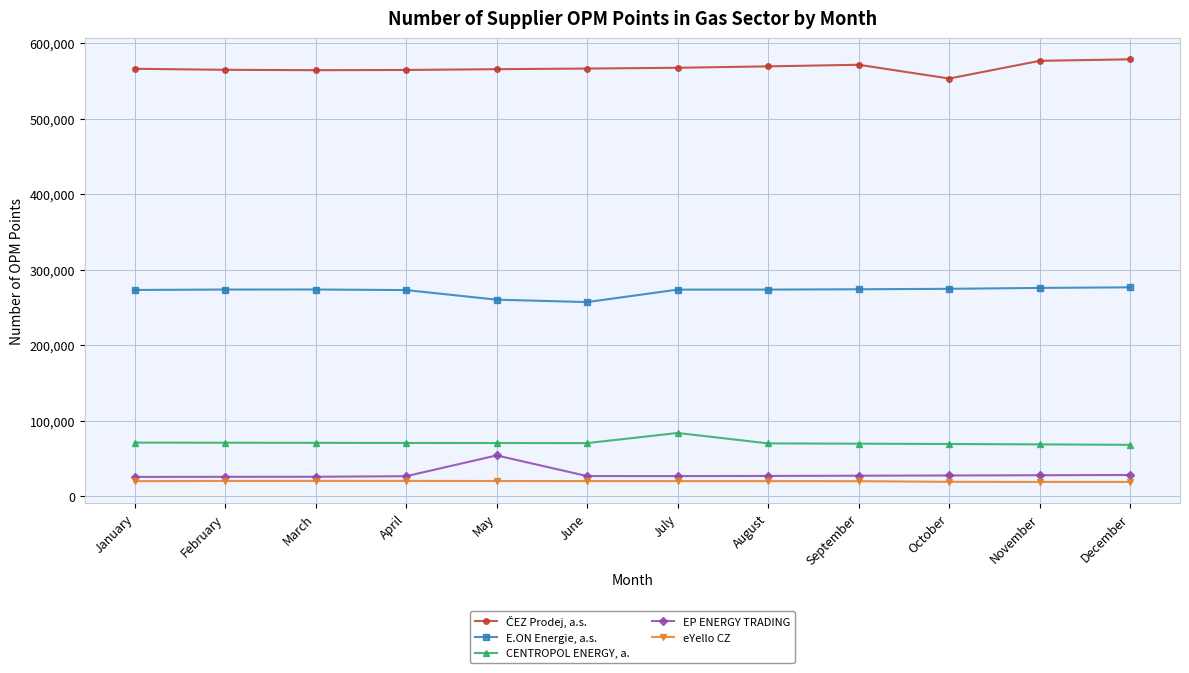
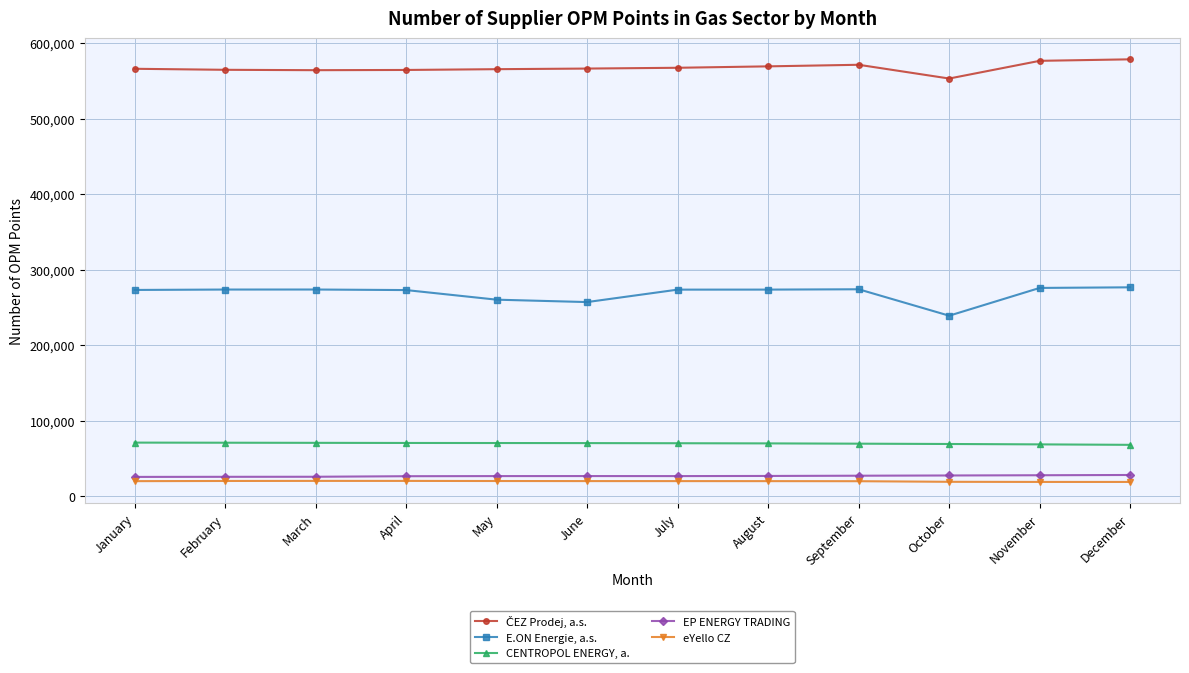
EP ENERGY TRADING, May: 50,000 -> 30,000
CENTROPOL ENERGY, a., July: 80,000 -> 70,000
E.ON Energie, a.s., October: 270,000 -> 240,000
